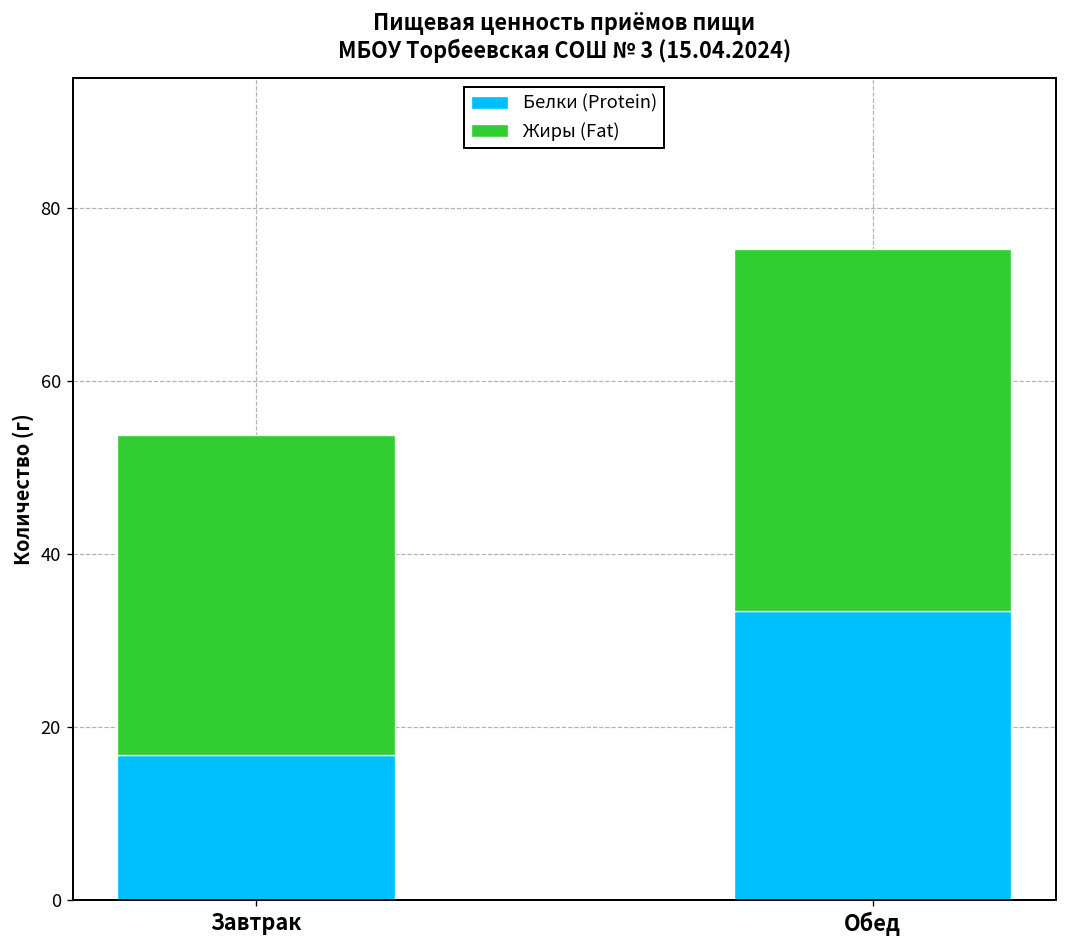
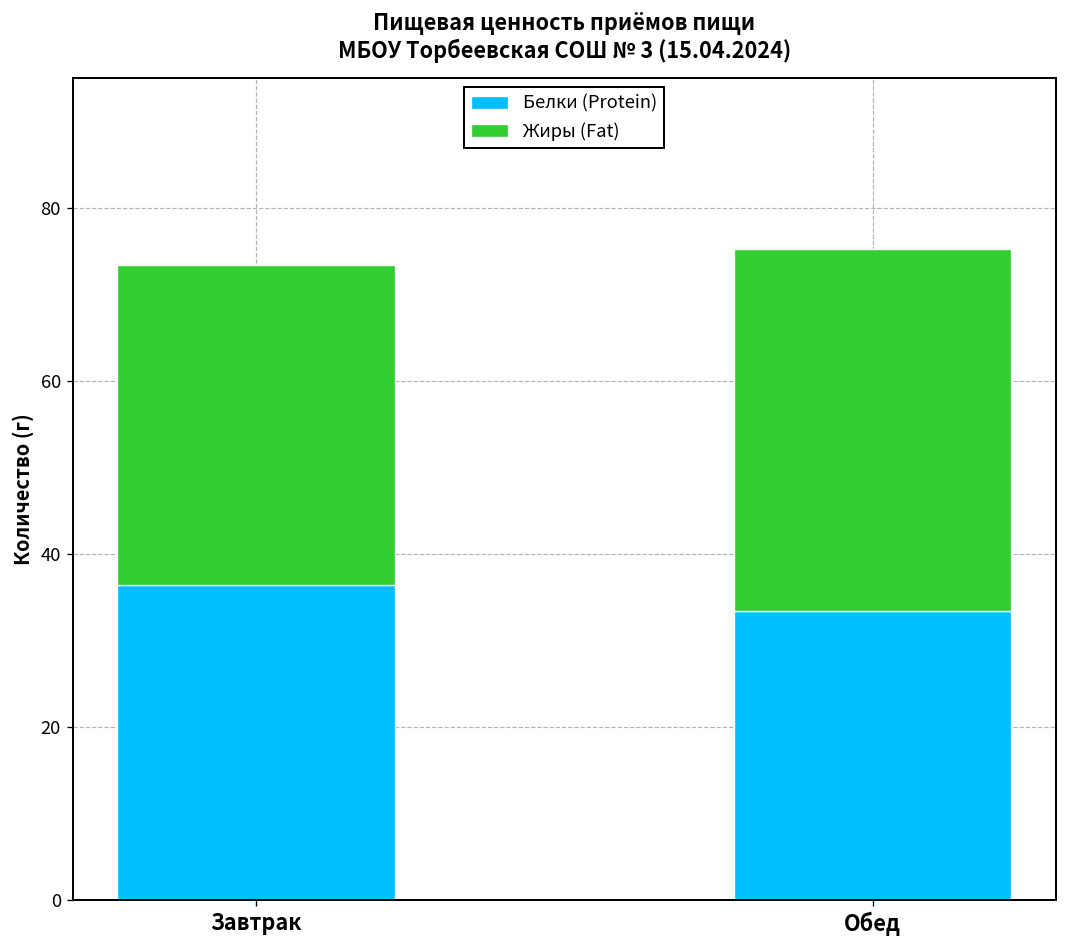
Белки (Protein), Завтрак: 17 -> 36
